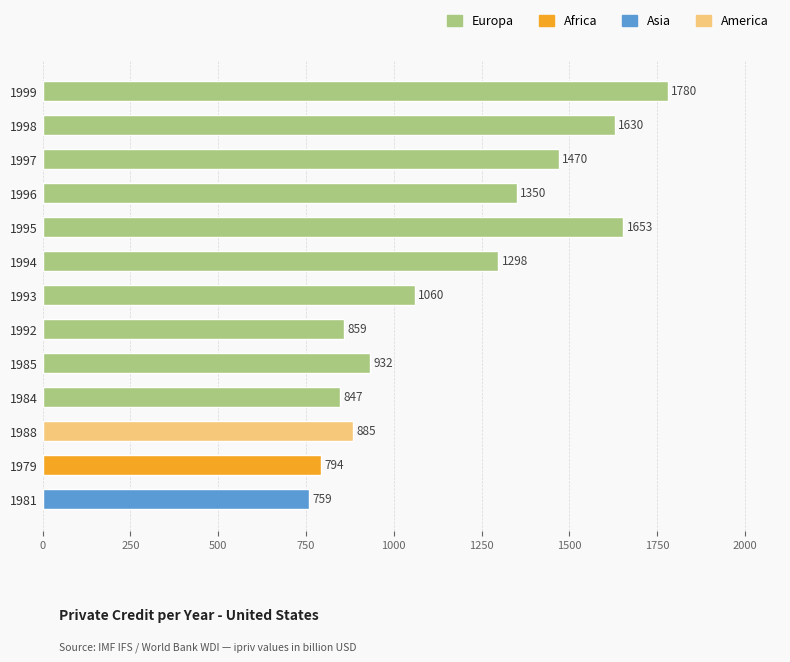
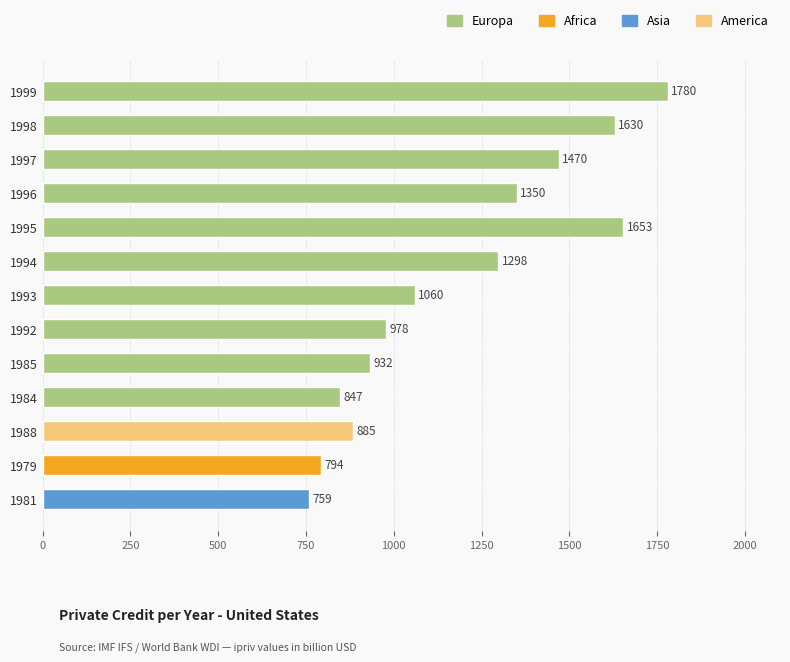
1992: 859 -> 978
